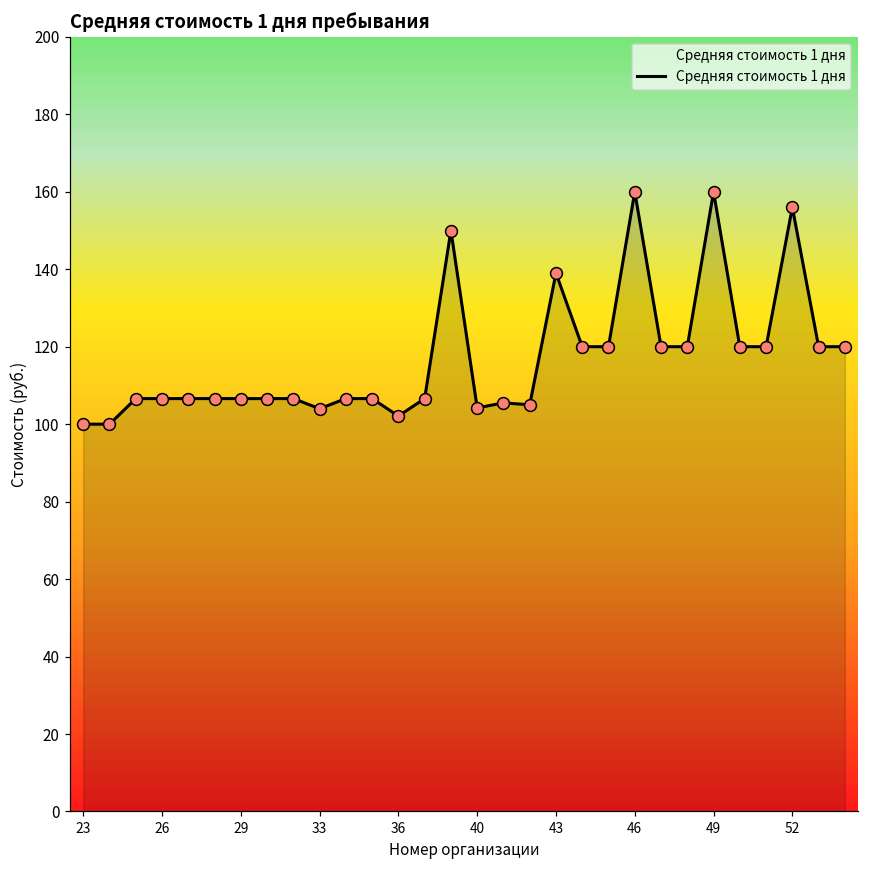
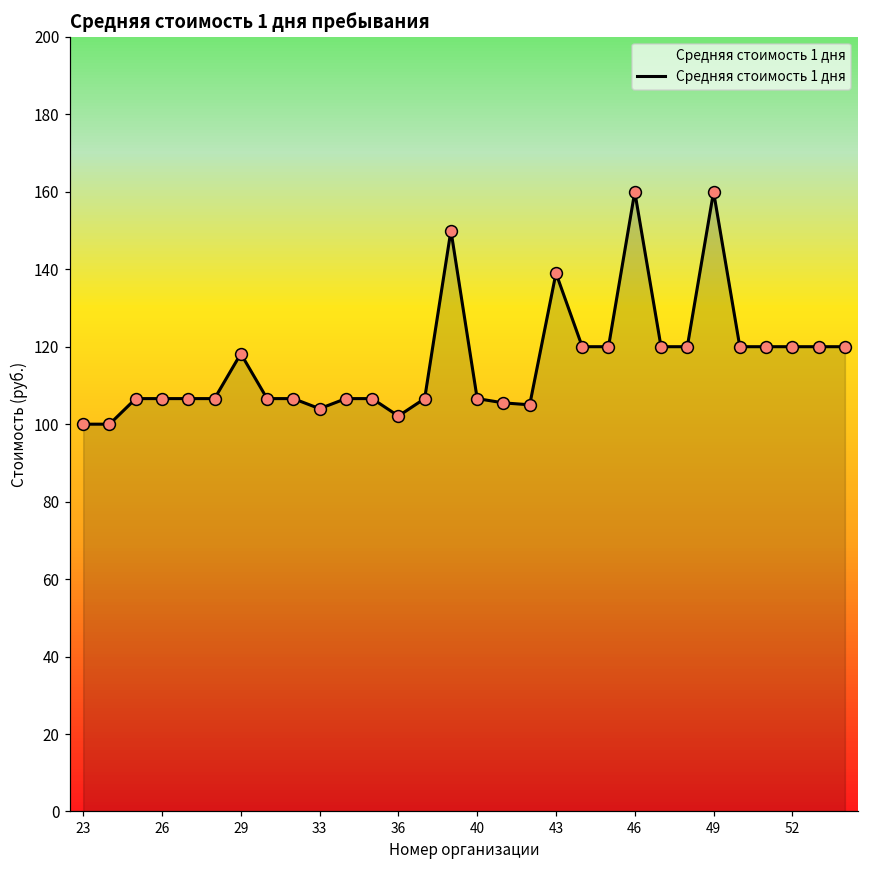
29: 107 -> 118
40: 104 -> 107
52: 156 -> 120
